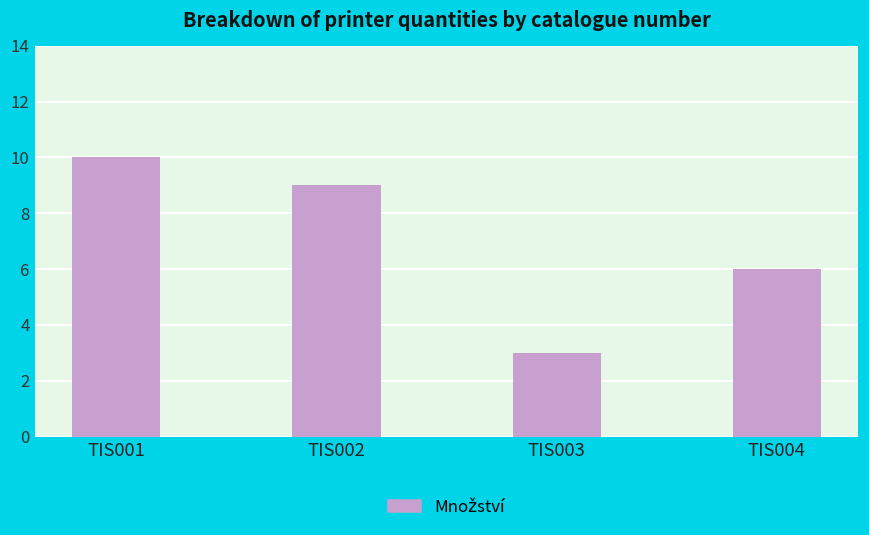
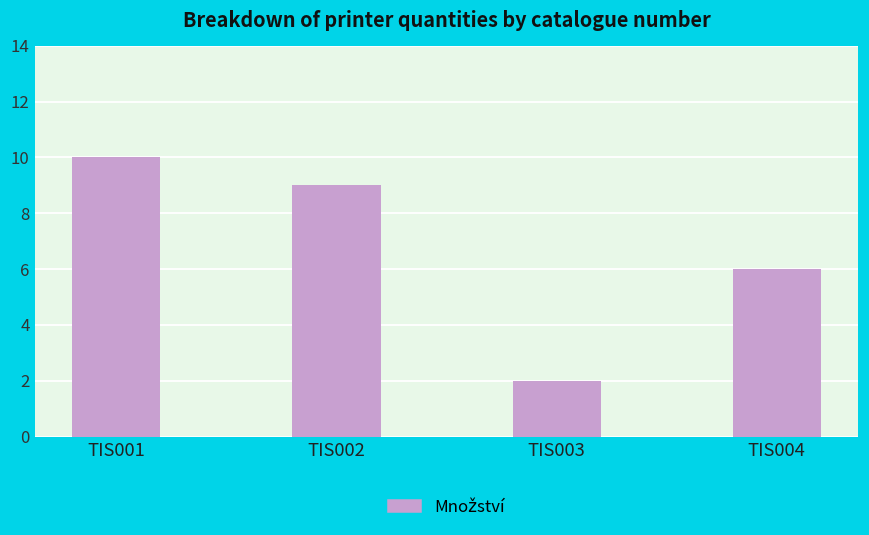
TIS003: 3 -> 2
